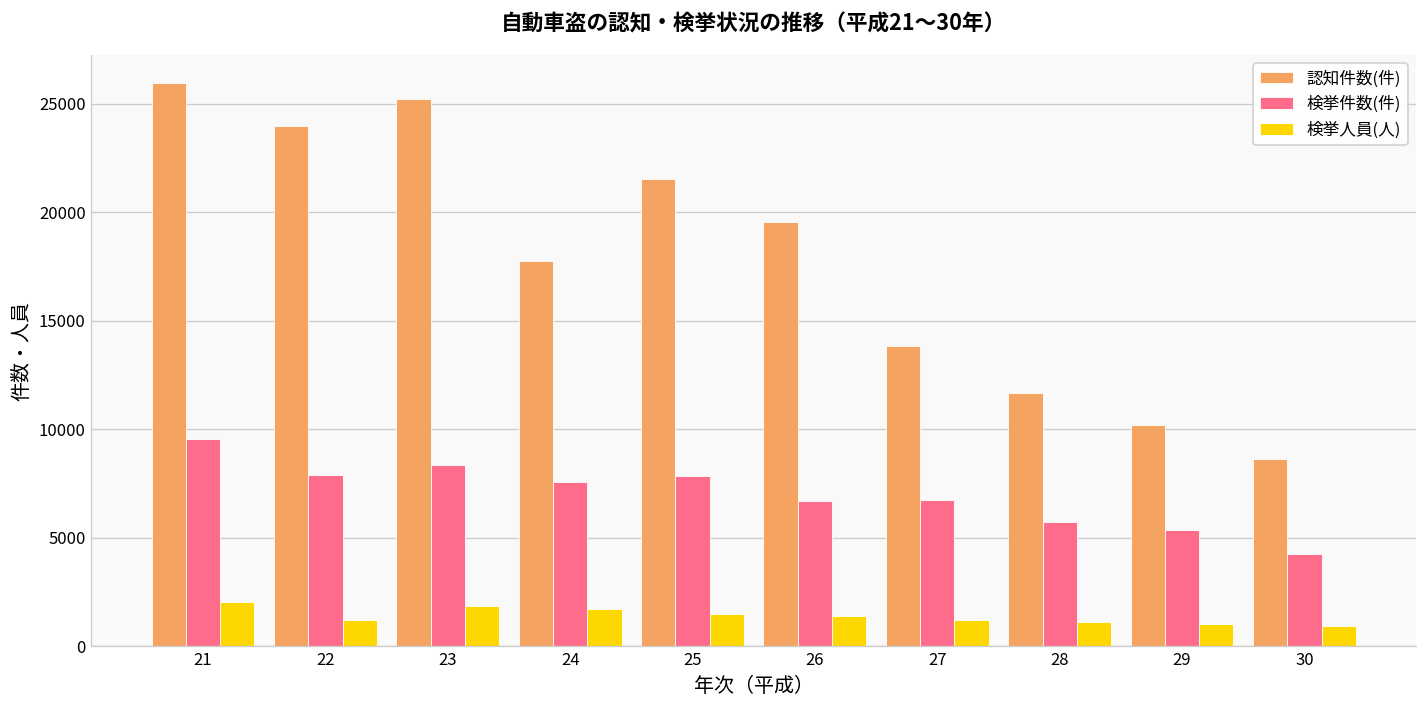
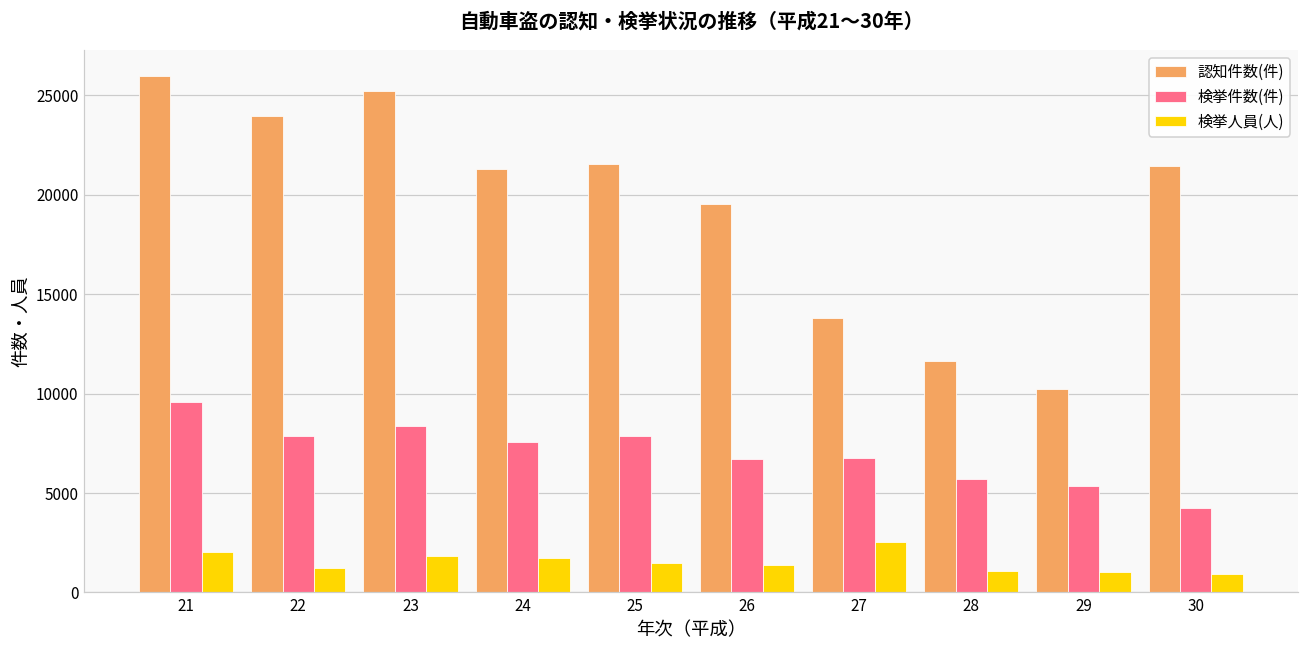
認知件数(件), 24: 17800 -> 21300
検挙人員(人), 27: 1200 -> 2600
認知件数(件), 30: 8600 -> 21400
